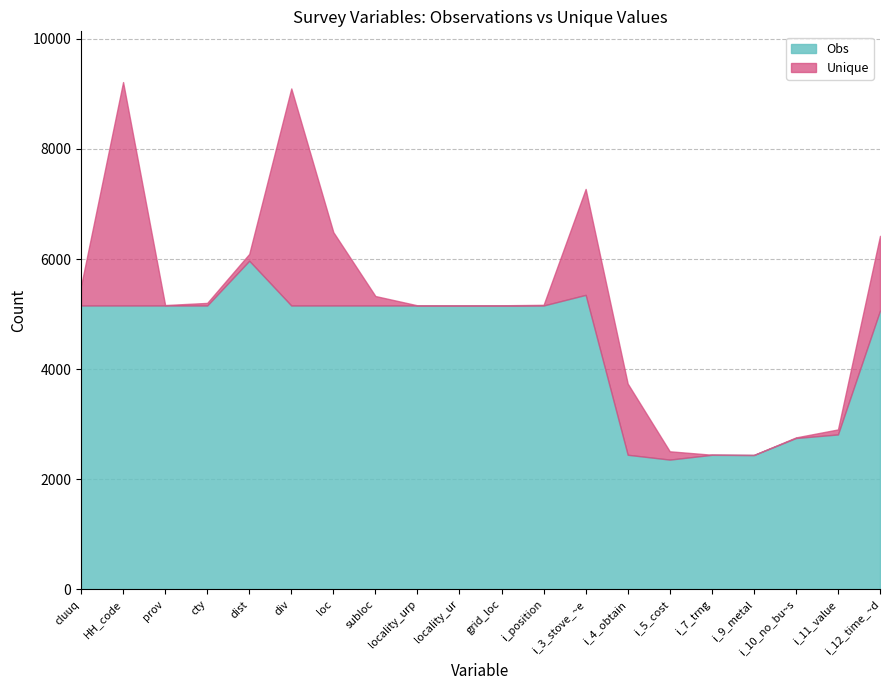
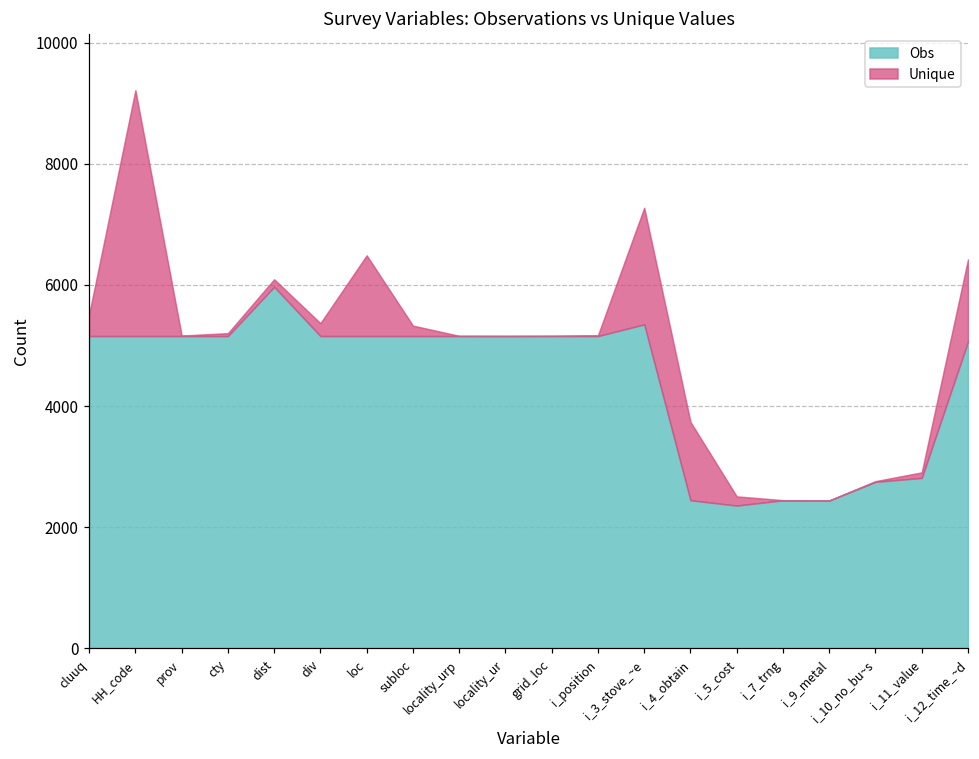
Unique, div: 3900 -> 200
